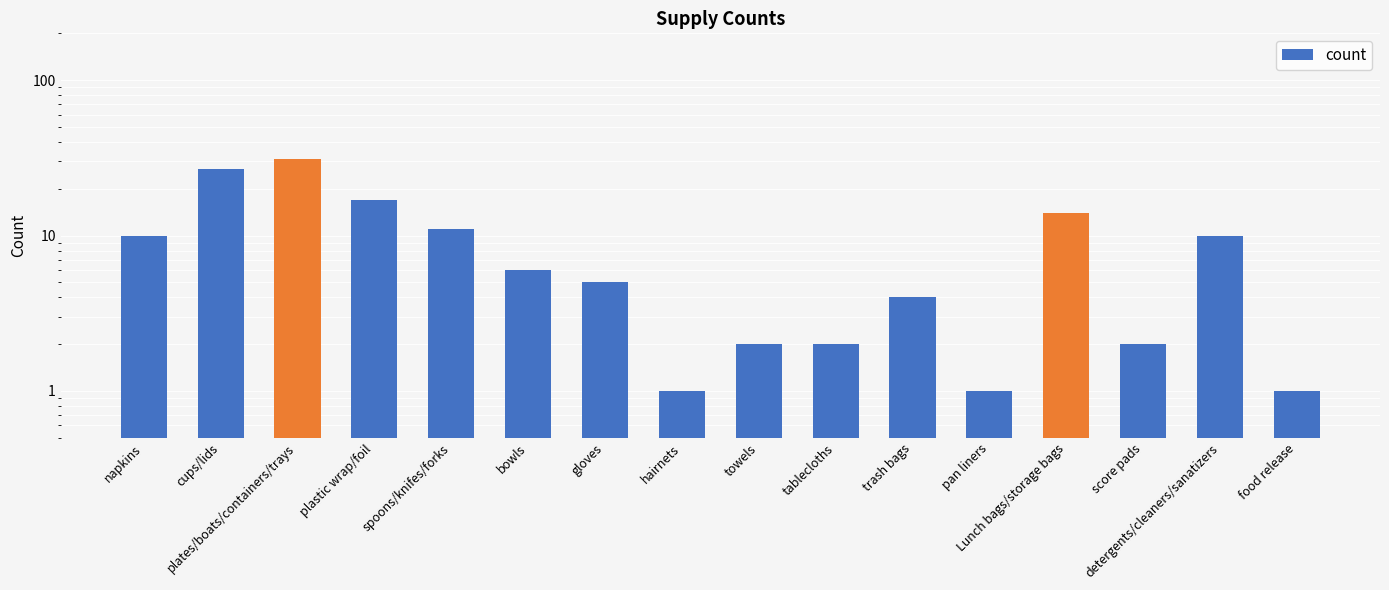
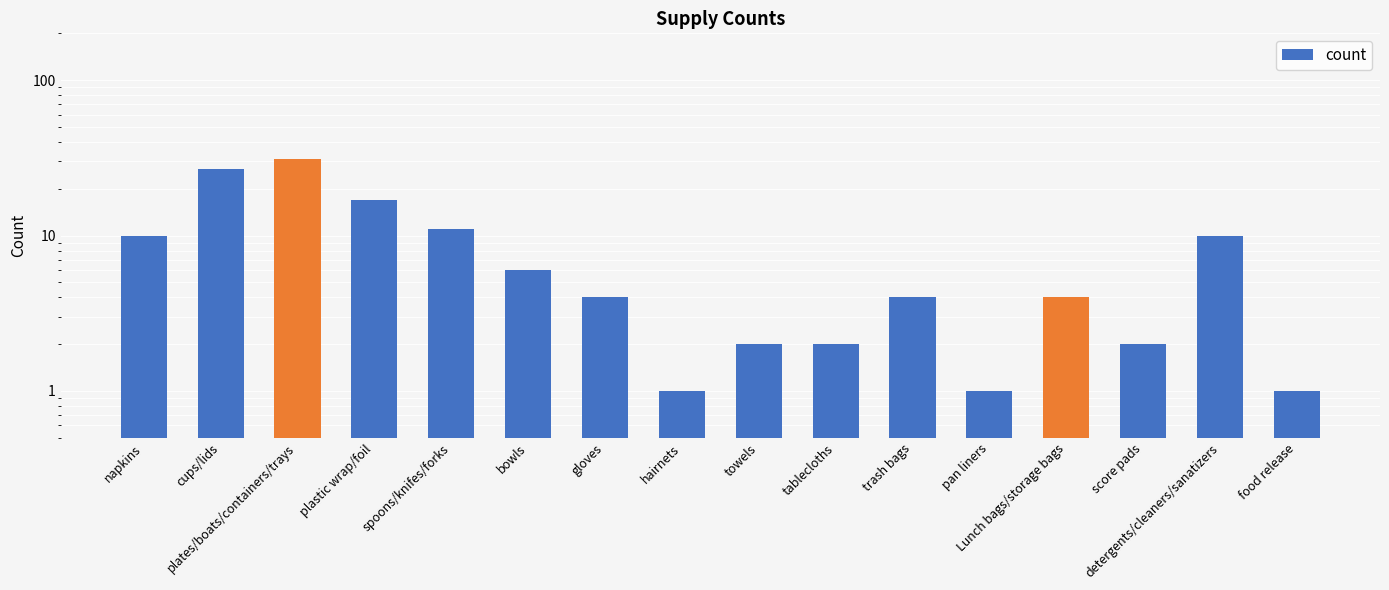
gloves: 5 -> 4
Lunch bags/storage bags: 14 -> 4
